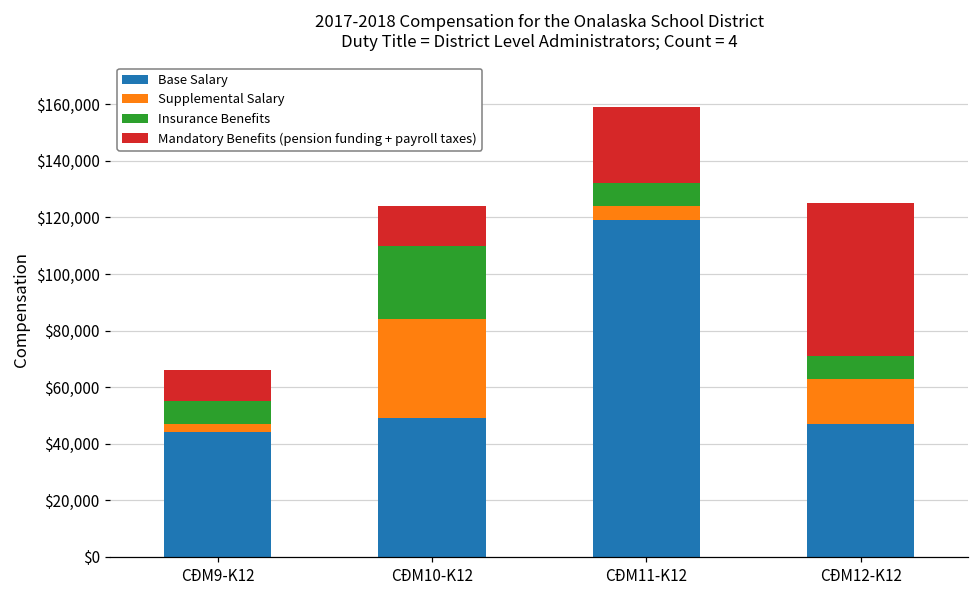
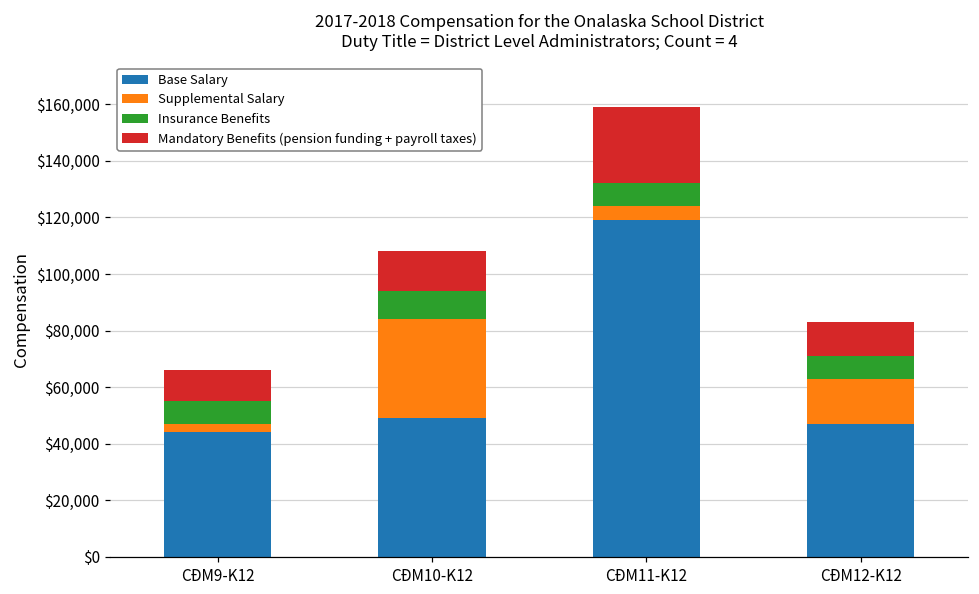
Insurance Benefits, CĐM10-K12: $26,000 -> $10,000
Mandatory Benefits (pension funding + payroll taxes), CĐM12-K12: $54,000 -> $12,000
